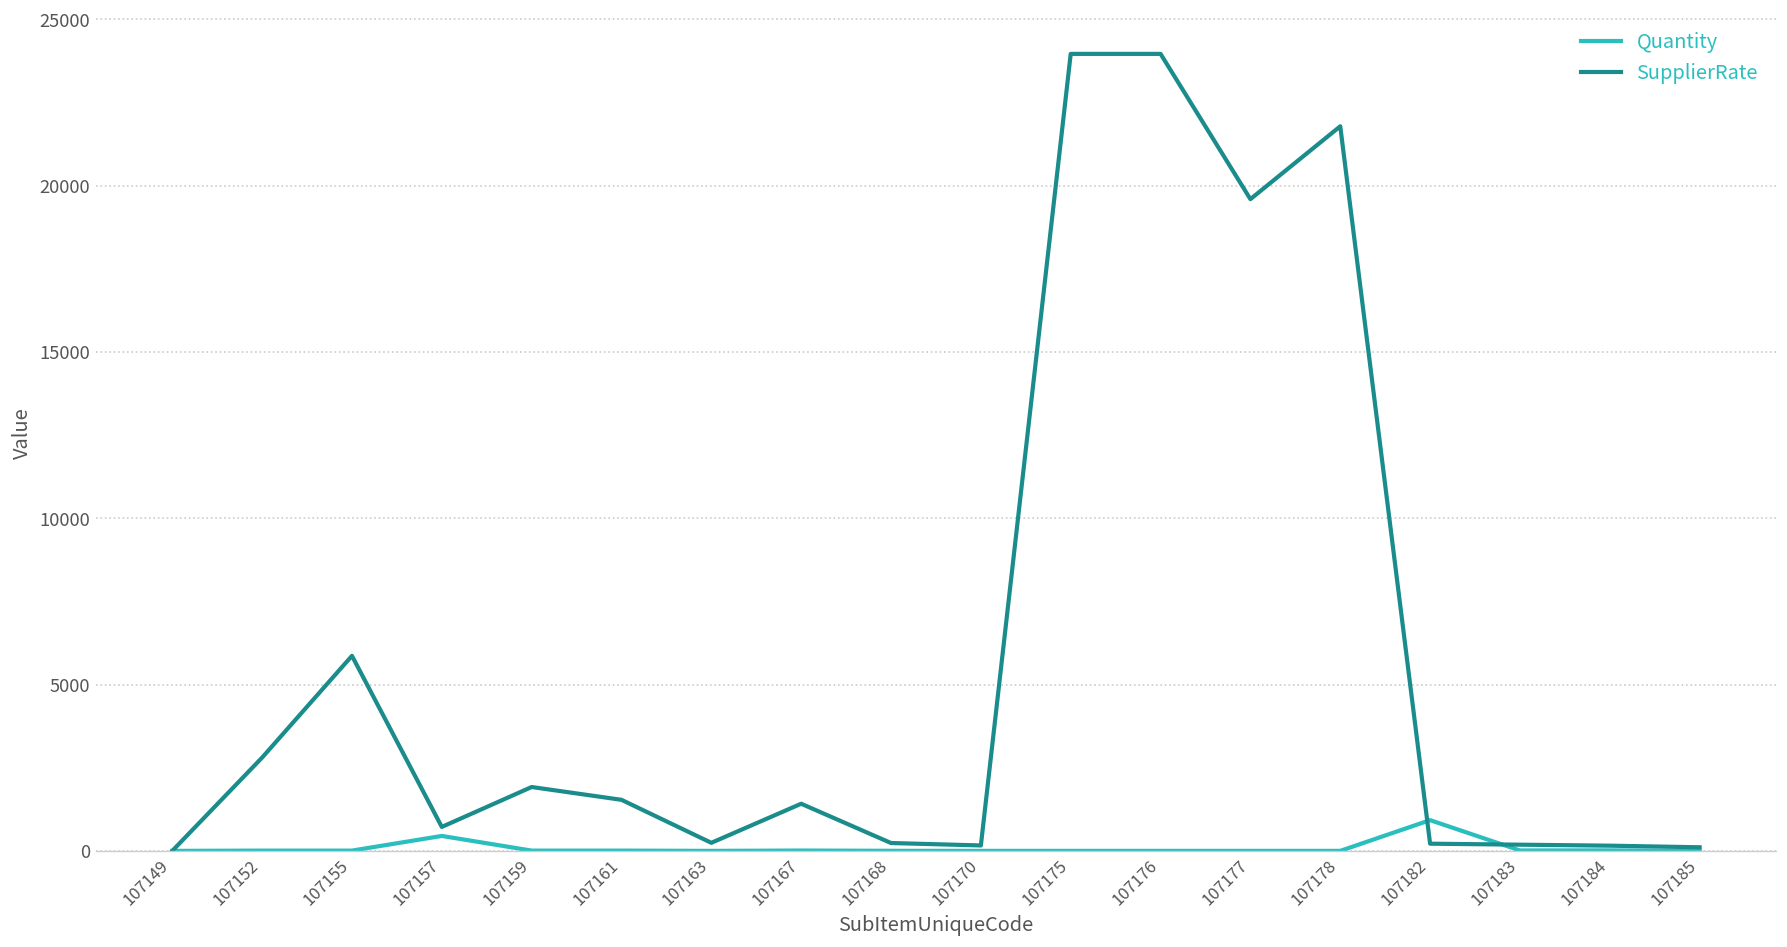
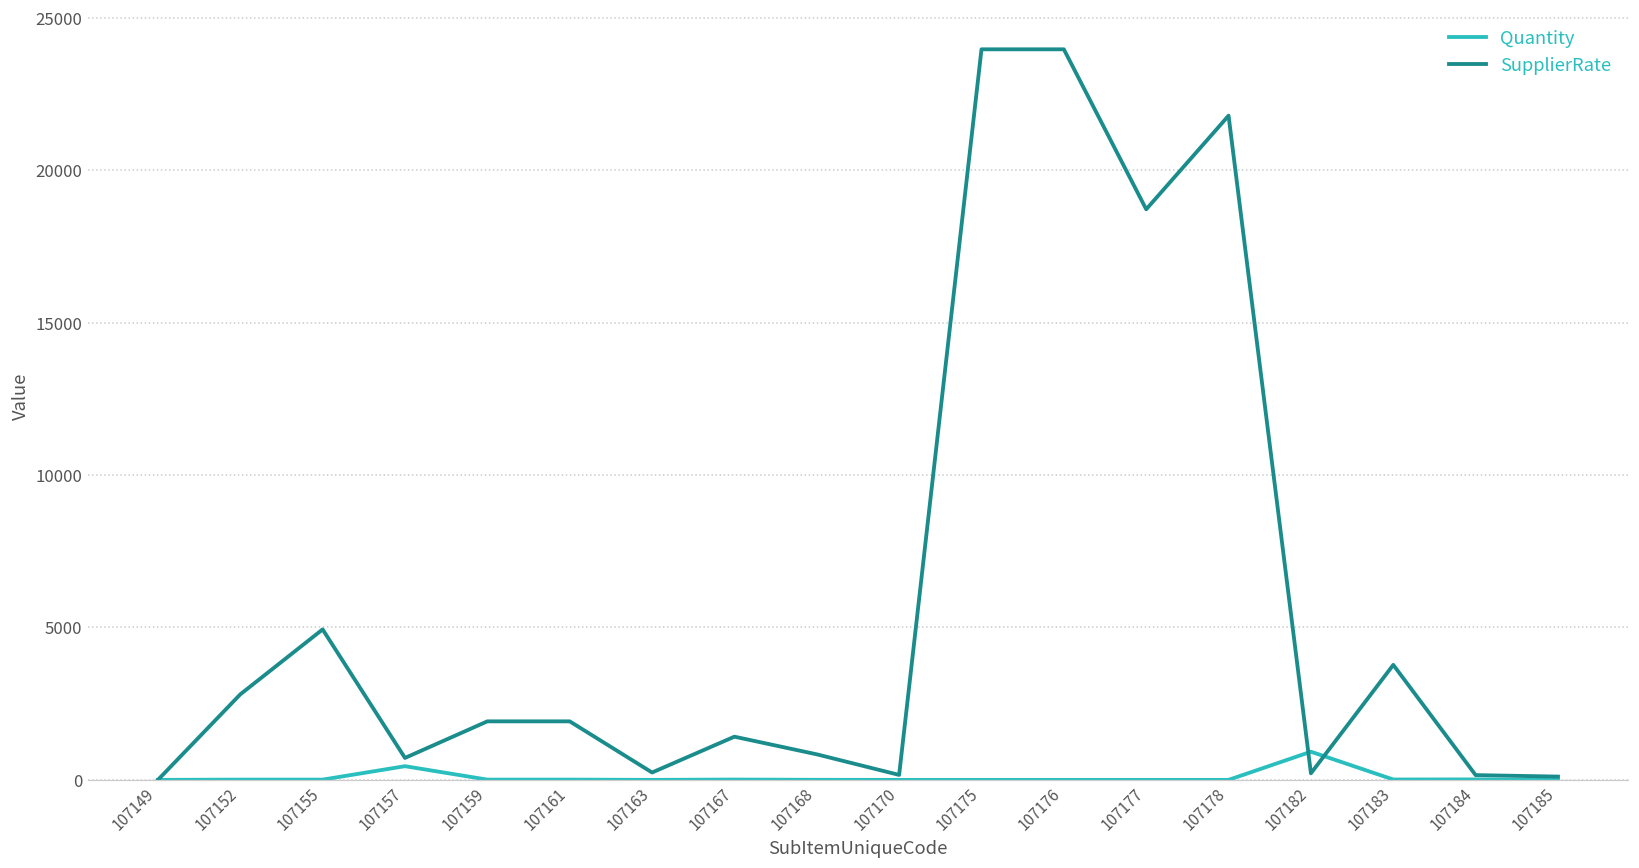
SupplierRate, 107155: 5900 -> 4900
SupplierRate, 107161: 1500 -> 1900
SupplierRate, 107168: 200 -> 800
SupplierRate, 107177: 19600 -> 18700
SupplierRate, 107183: 200 -> 3800
